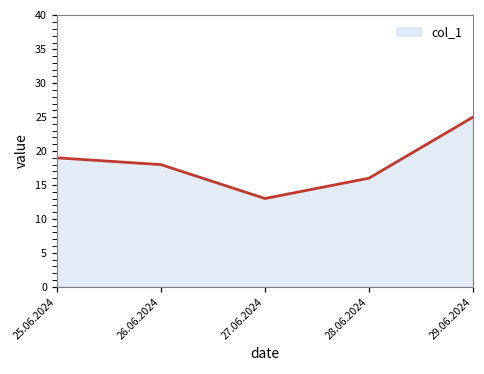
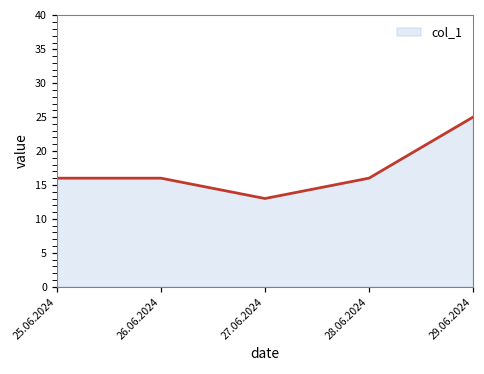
25.06.2024: 19 -> 16
26.06.2024: 18 -> 16
